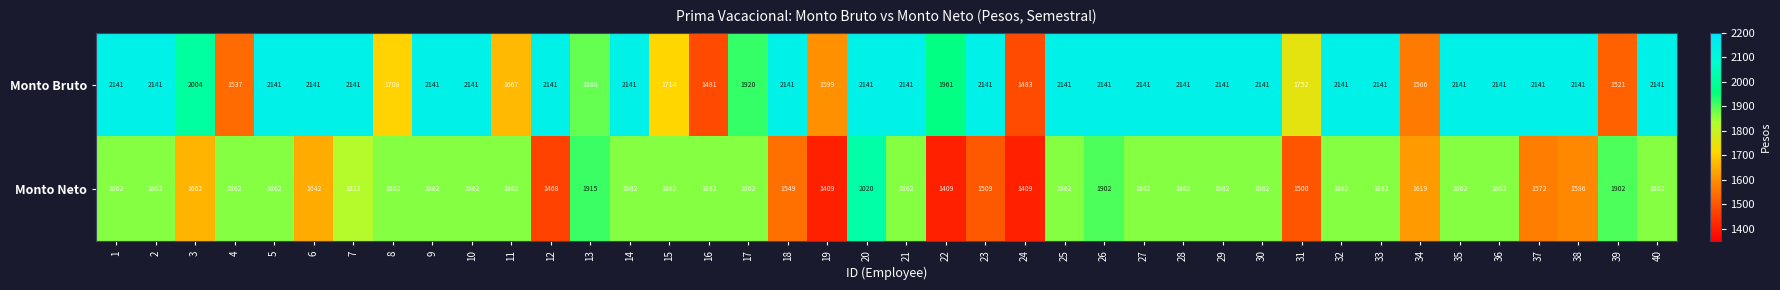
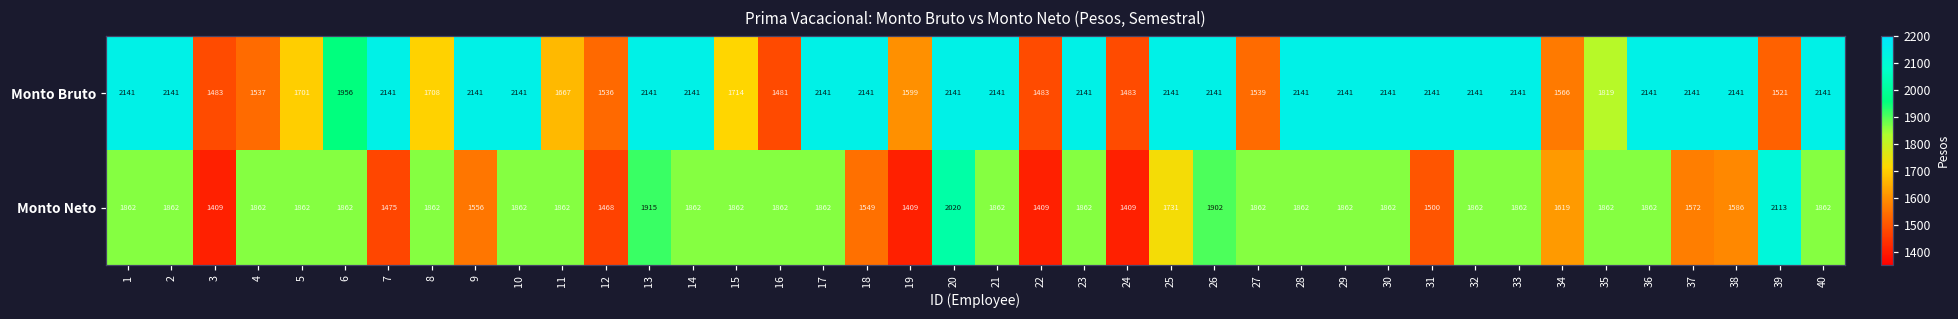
Monto Bruto, 3: 2004 -> 1483
Monto Bruto, 5: 2141 -> 1701
Monto Bruto, 6: 2141 -> 1956
Monto Bruto, 12: 2141 -> 1536
Monto Bruto, 13: 1888 -> 2141
Monto Bruto, 17: 1920 -> 2141
Monto Bruto, 22: 1961 -> 1483
Monto Bruto, 27: 2141 -> 1539
Monto Bruto, 31: 1752 -> 2141
Monto Bruto, 35: 2141 -> 1819
Monto Neto, 3: 1662 -> 1409
Monto Neto, 6: 1642 -> 1862
Monto Neto, 7: 1822 -> 1475
Monto Neto, 9: 1862 -> 1556
Monto Neto, 23: 1509 -> 1862
Monto Neto, 25: 1862 -> 1731
Monto Neto, 39: 1902 -> 2113
